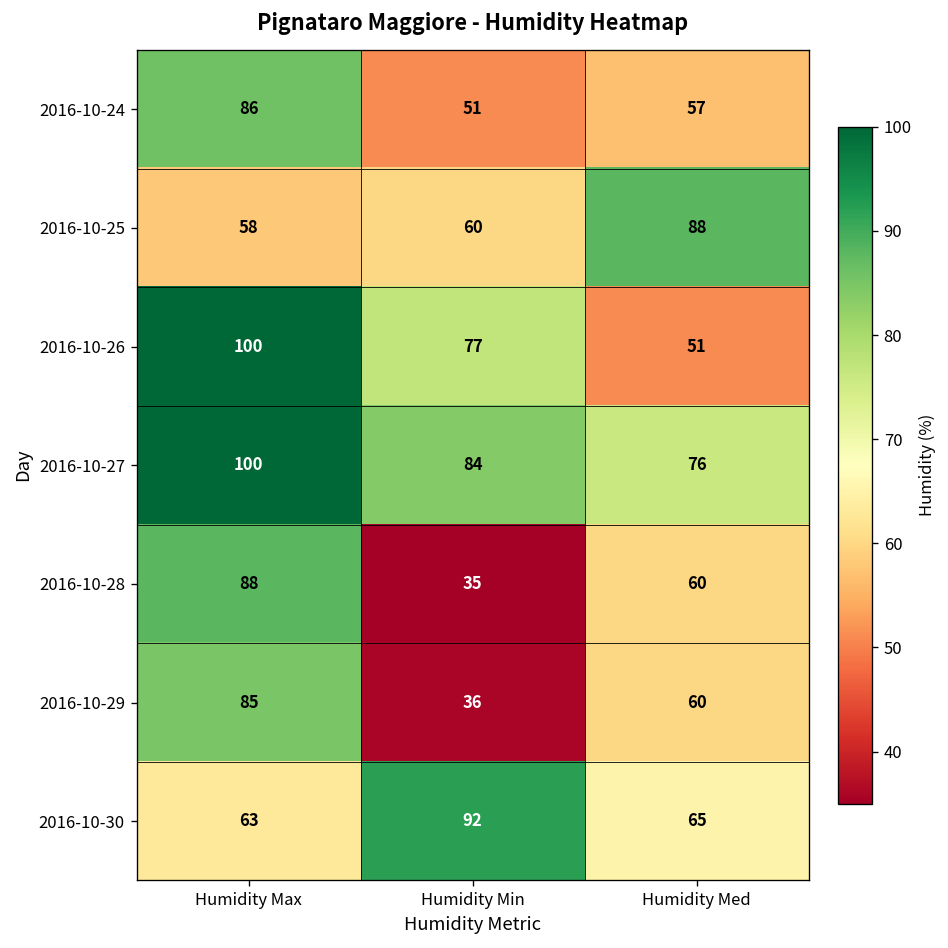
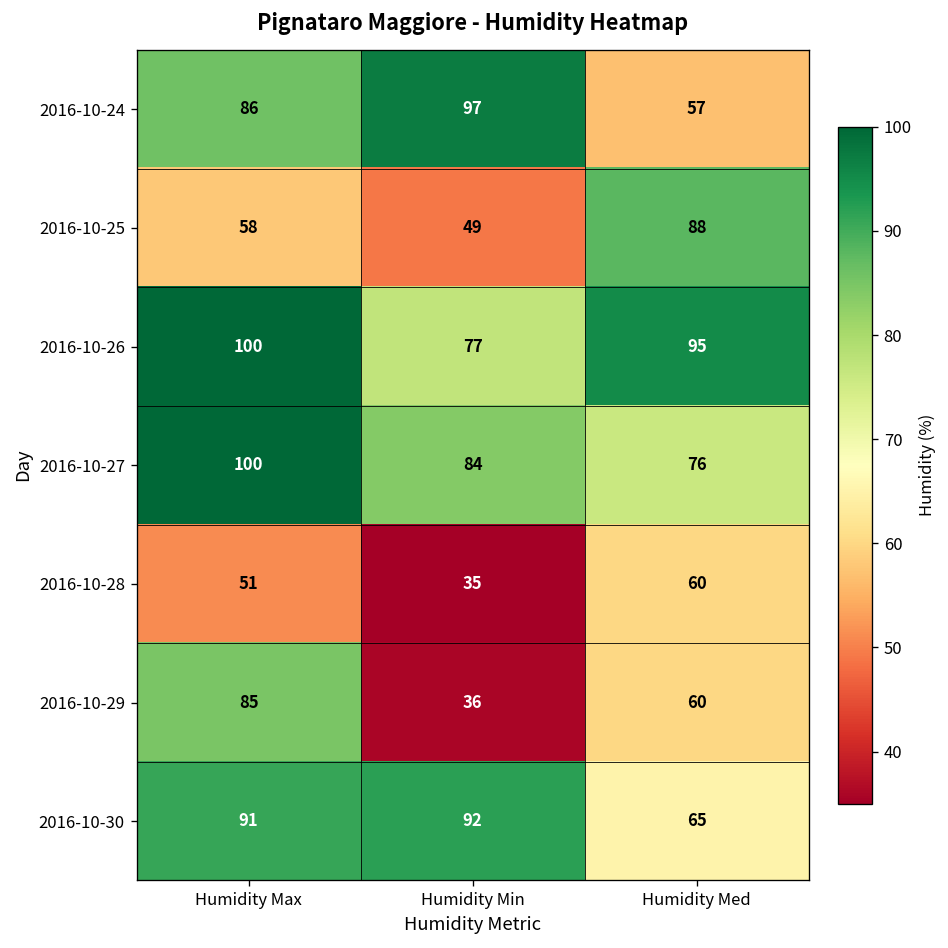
2016-10-24, Humidity Min: 51 -> 97
2016-10-25, Humidity Min: 60 -> 49
2016-10-26, Humidity Med: 51 -> 95
2016-10-28, Humidity Max: 88 -> 51
2016-10-30, Humidity Max: 63 -> 91
